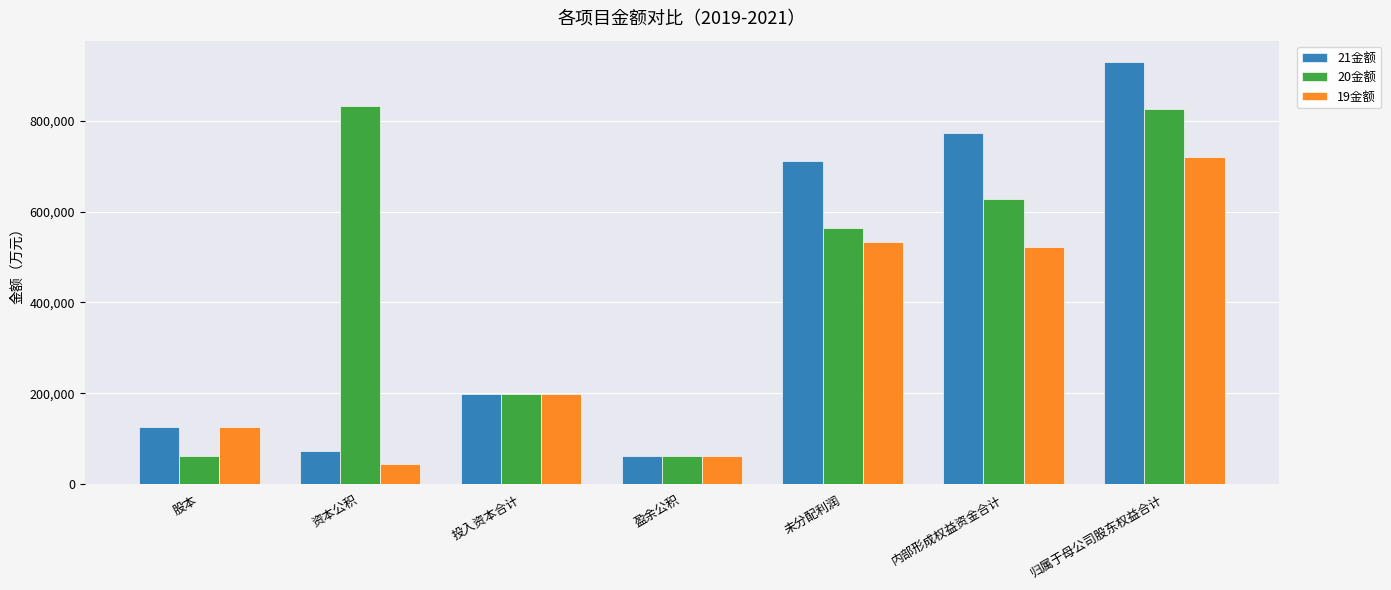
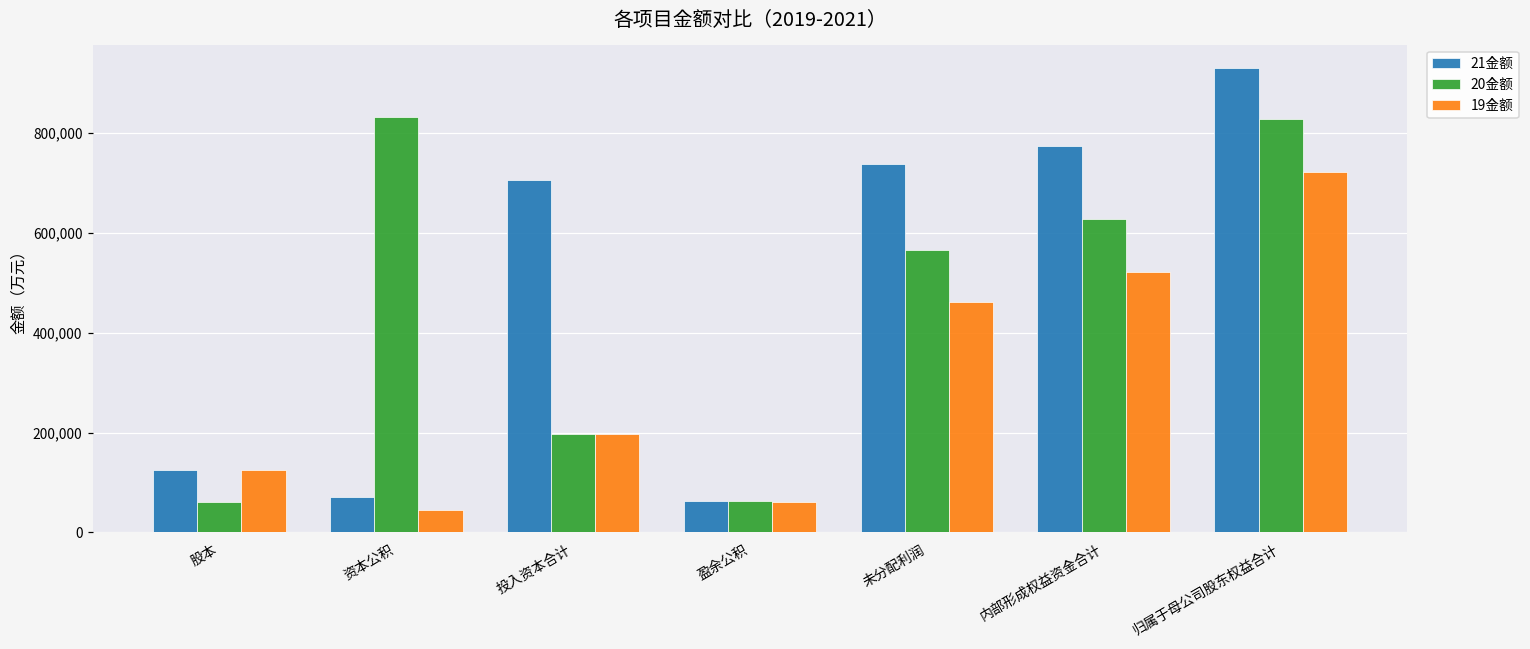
21金额, 投入资本合计: 200,000 -> 710,000
21金额, 未分配利润: 710,000 -> 740,000
19金额, 未分配利润: 530,000 -> 460,000
